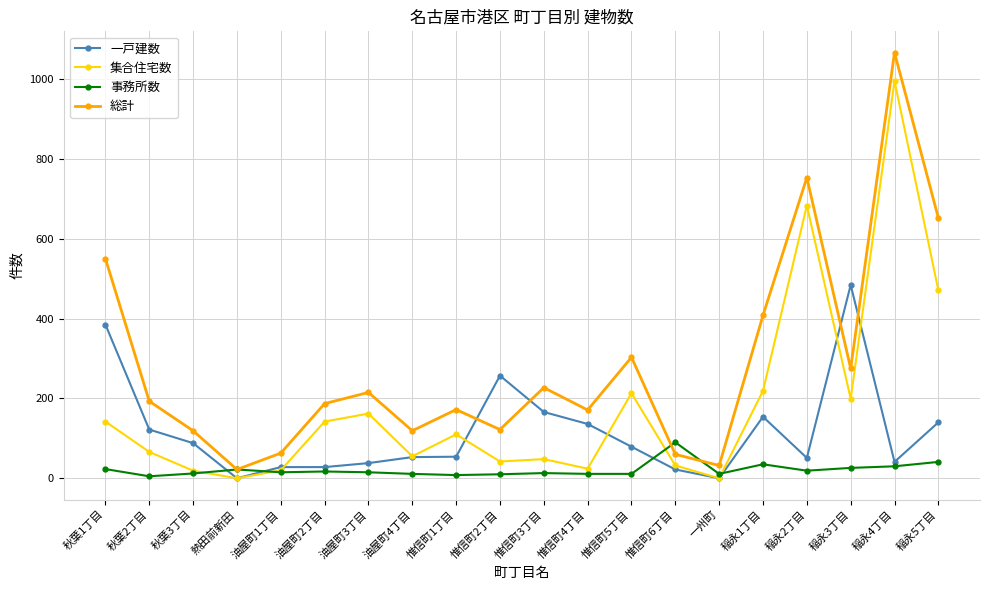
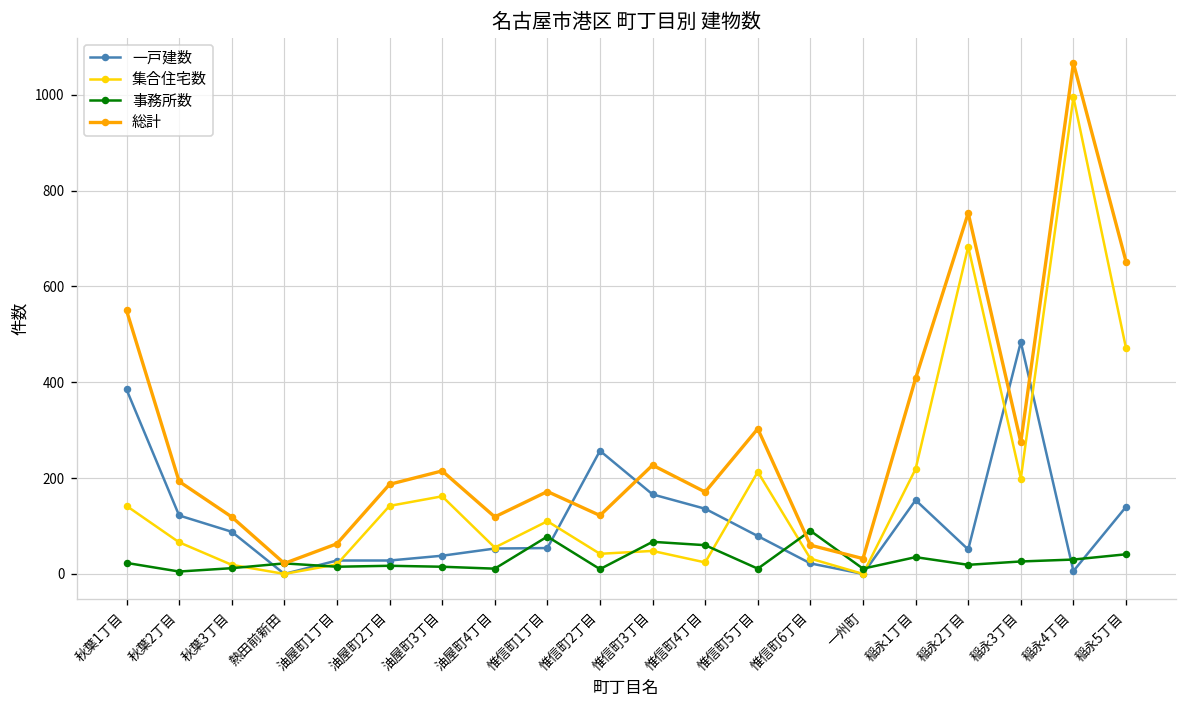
事務所数, 惟信町1丁目: 10 -> 80
事務所数, 惟信町3丁目: 10 -> 70
事務所数, 惟信町4丁目: 10 -> 60
一戸建数, 稲永4丁目: 40 -> 10
